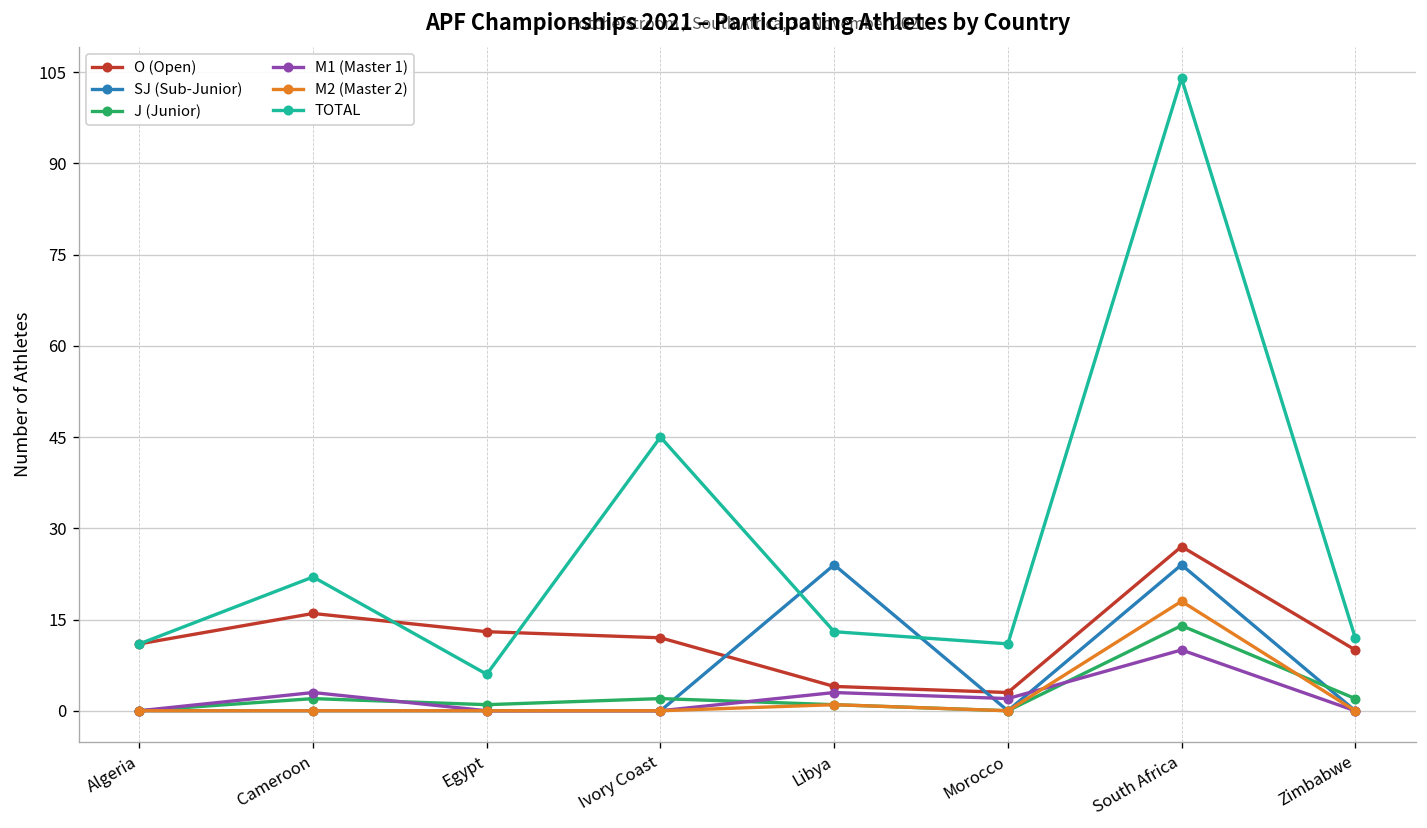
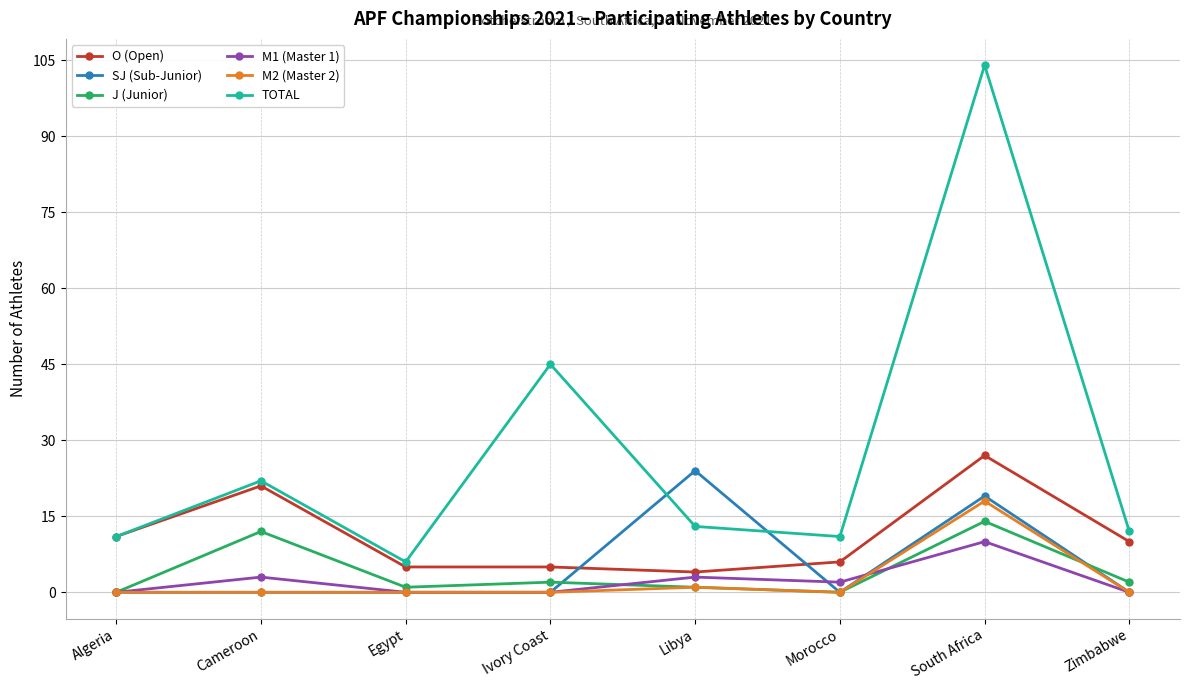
O (Open), Cameroon: 16 -> 21
J (Junior), Cameroon: 2 -> 12
O (Open), Egypt: 13 -> 5
O (Open), Ivory Coast: 12 -> 5
O (Open), Morocco: 3 -> 6
SJ (Sub-Junior), South Africa: 24 -> 19
